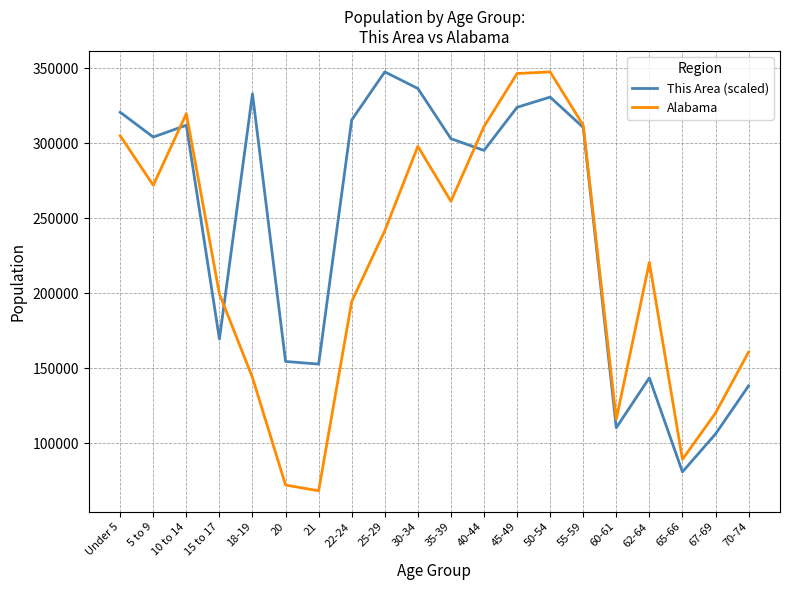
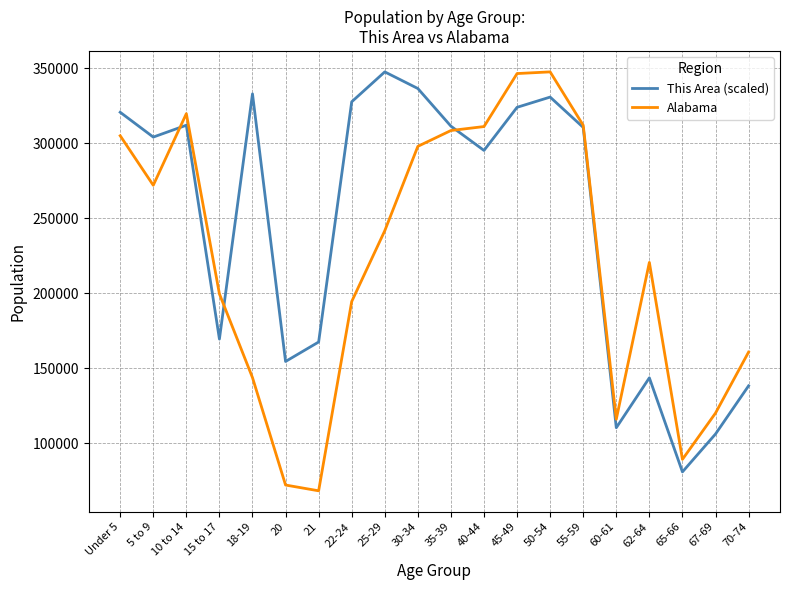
This Area (scaled), 21: 153000 -> 168000
This Area (scaled), 22-24: 315000 -> 328000
This Area (scaled), 35-39: 303000 -> 311000
Alabama, 35-39: 261000 -> 308000
